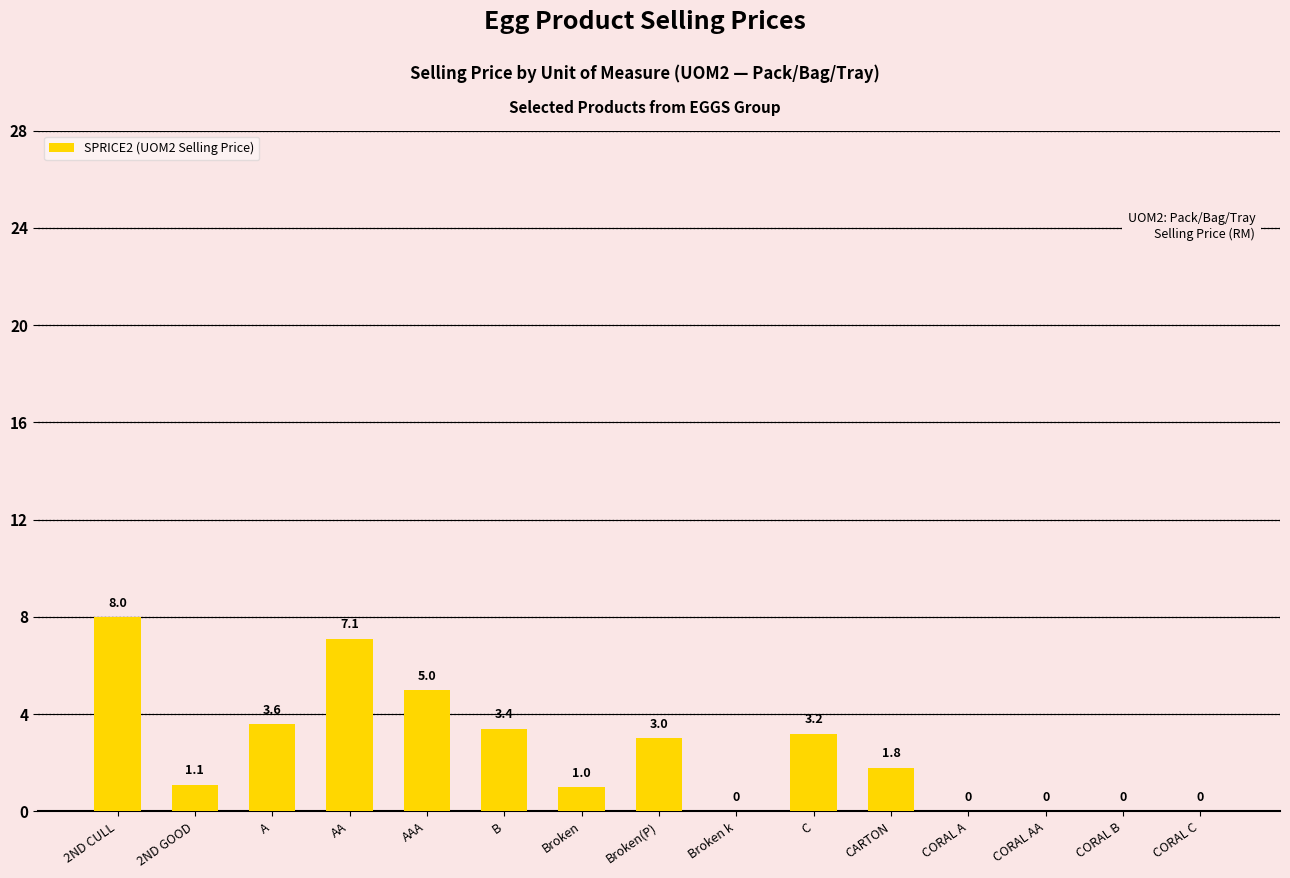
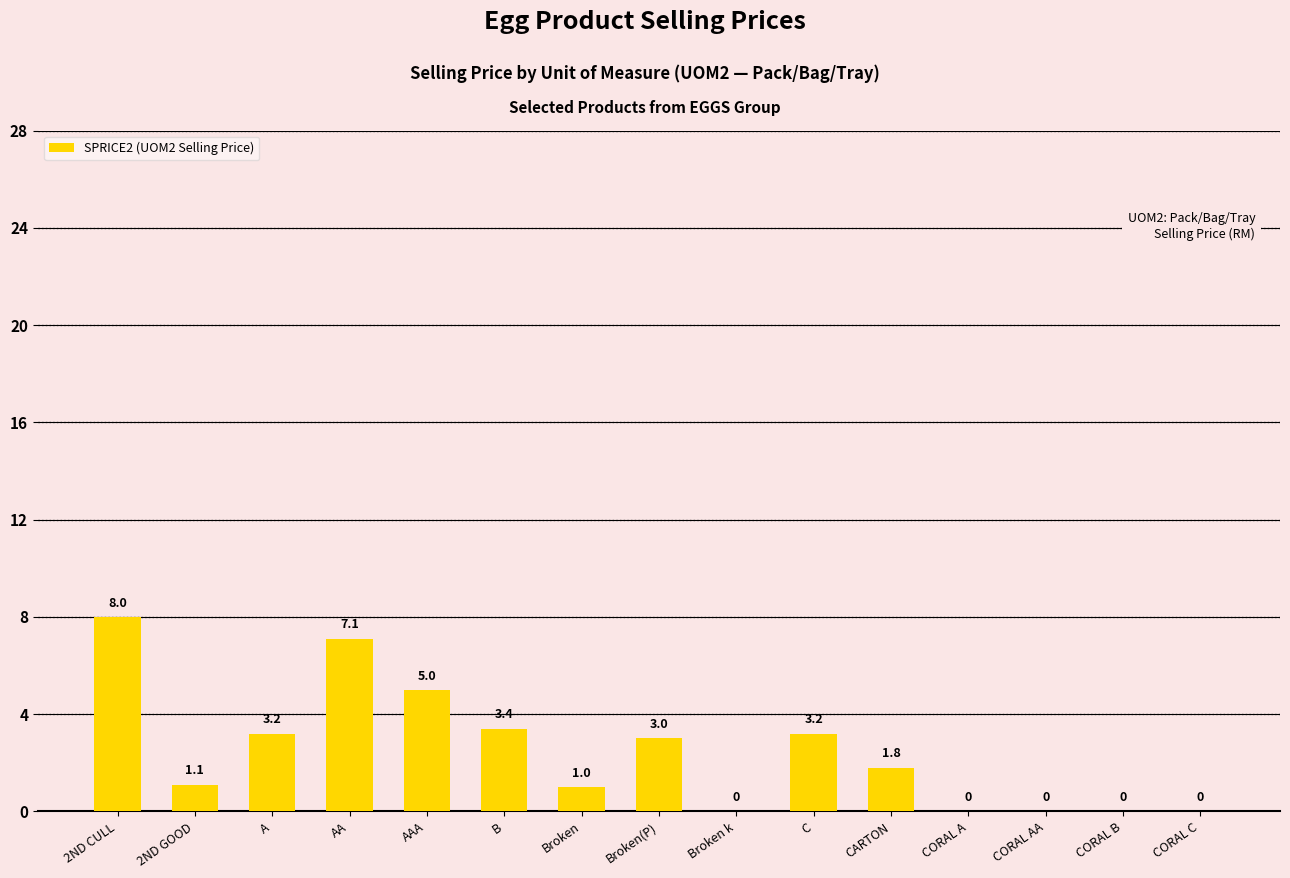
A: 3.6 -> 3.2
